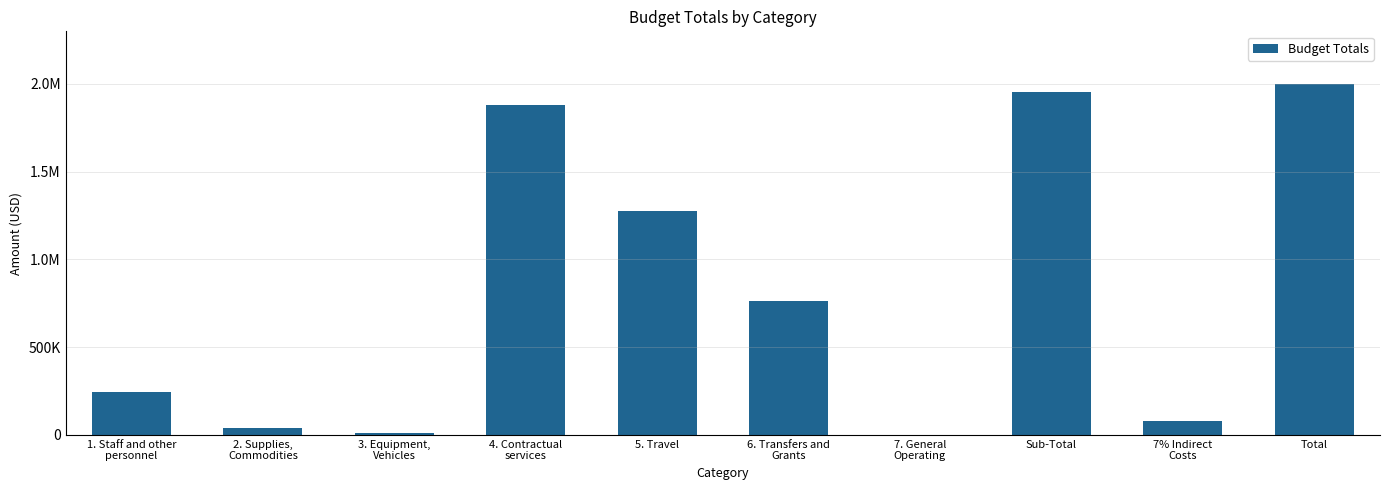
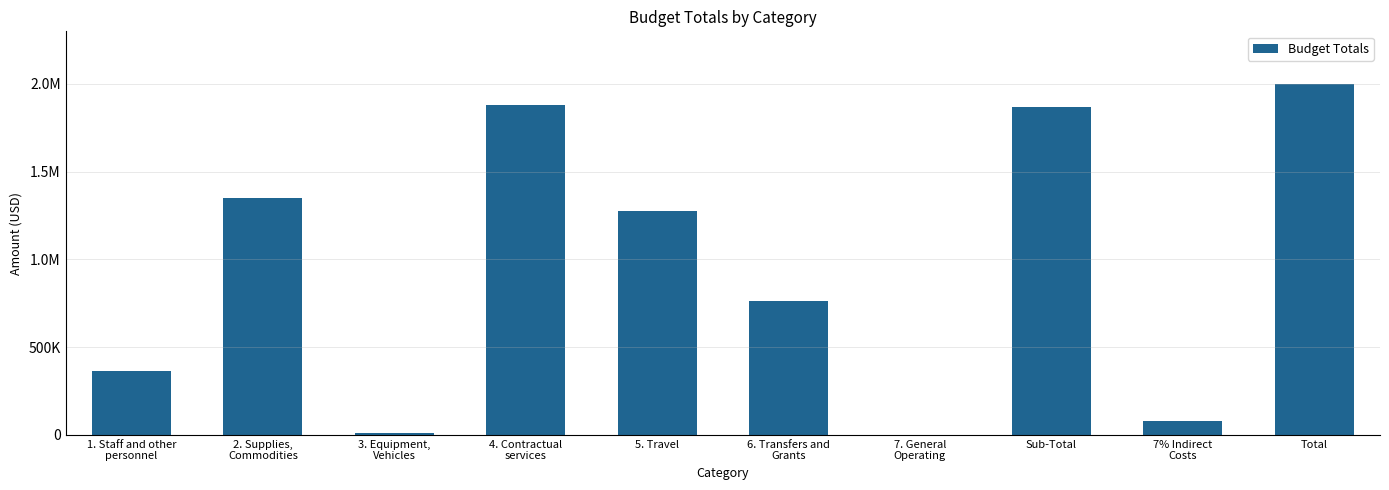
1. Staff and other personnel: 240000 -> 360000
2. Supplies, Commodities: 40000 -> 1350000
Sub-Total: 1950000 -> 1870000
